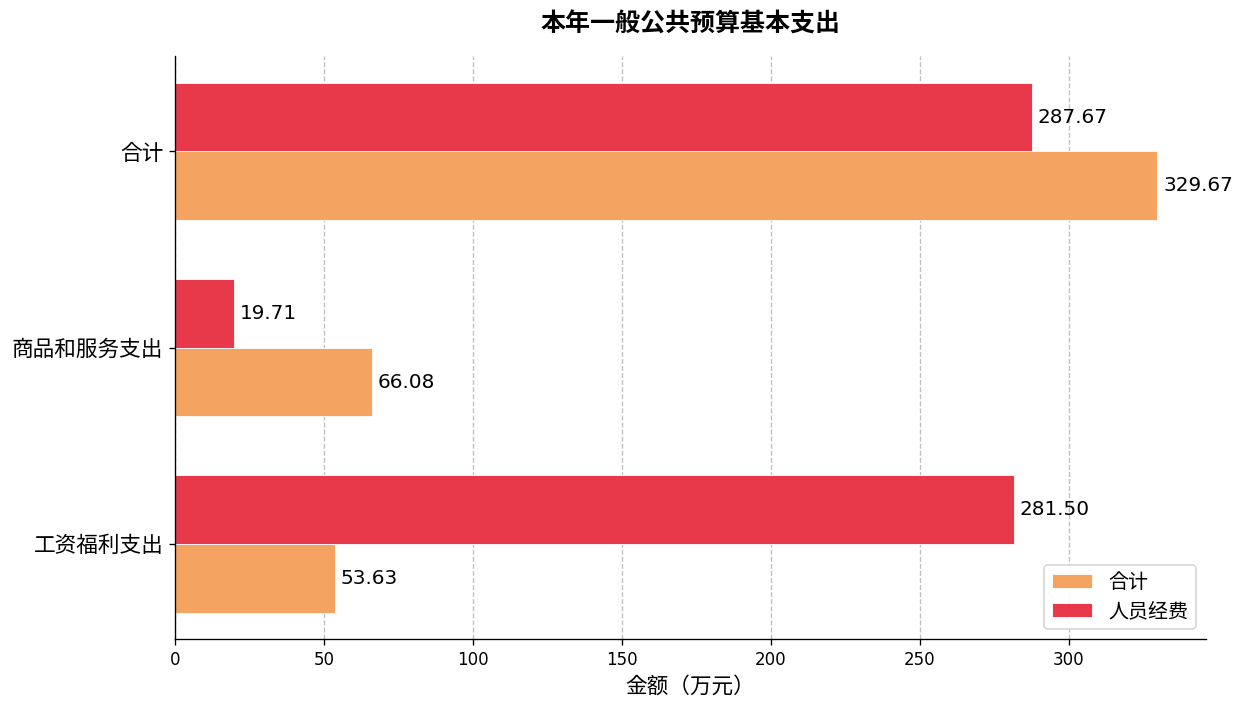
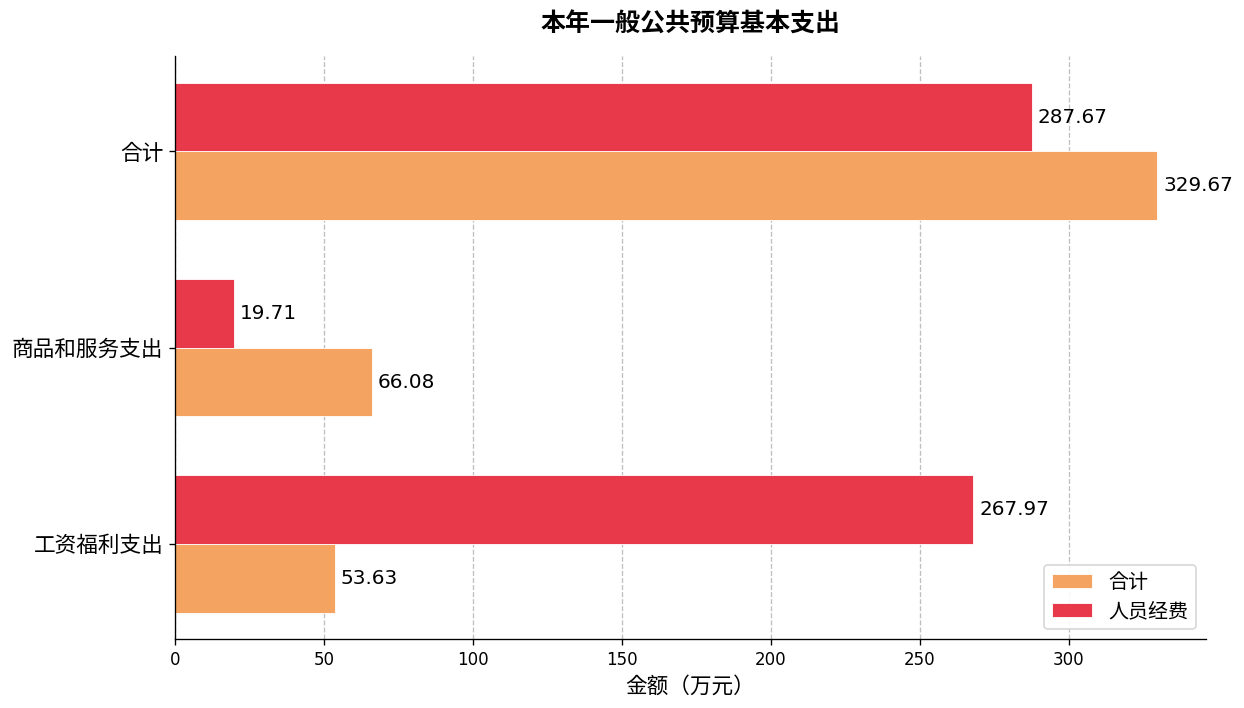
人员经费, 工资福利支出: 281.50 -> 267.97
